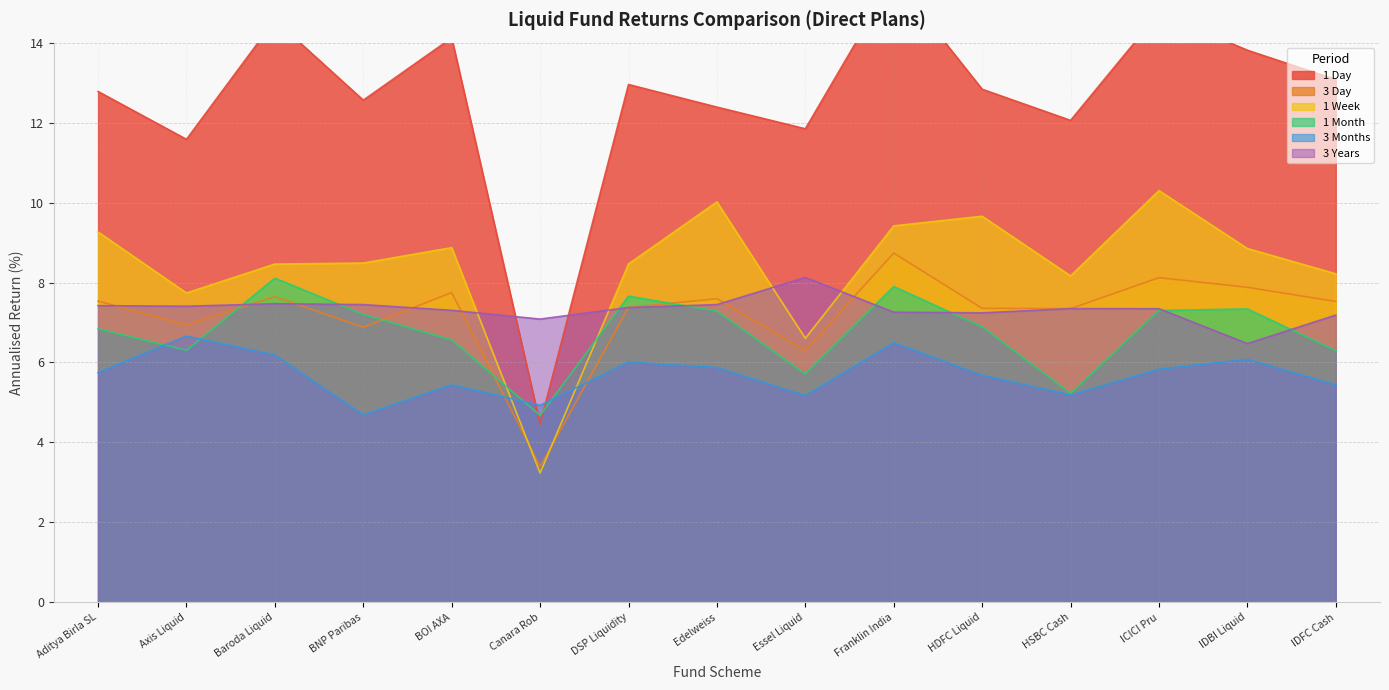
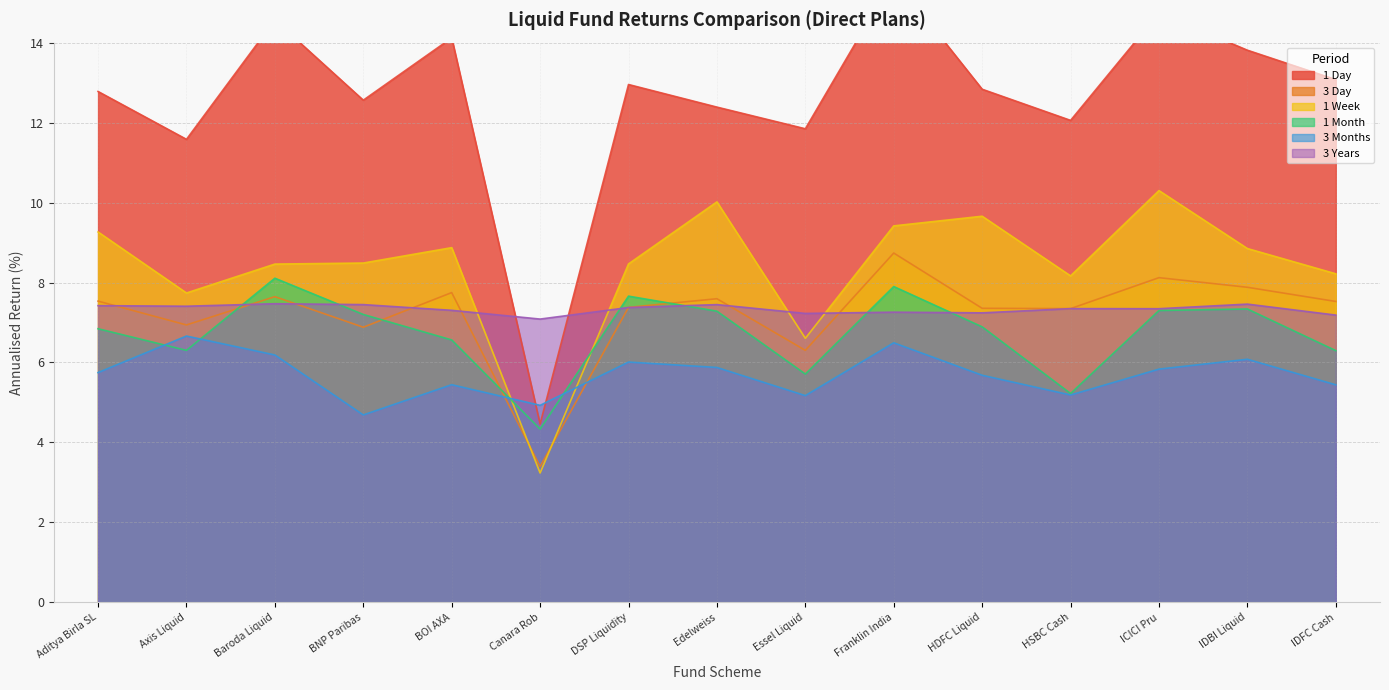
1 Month, Canara Rob: 4.7 -> 4.3
3 Years, Essel Liquid: 8.1 -> 7.2
3 Years, IDBI Liquid: 6.5 -> 7.5
